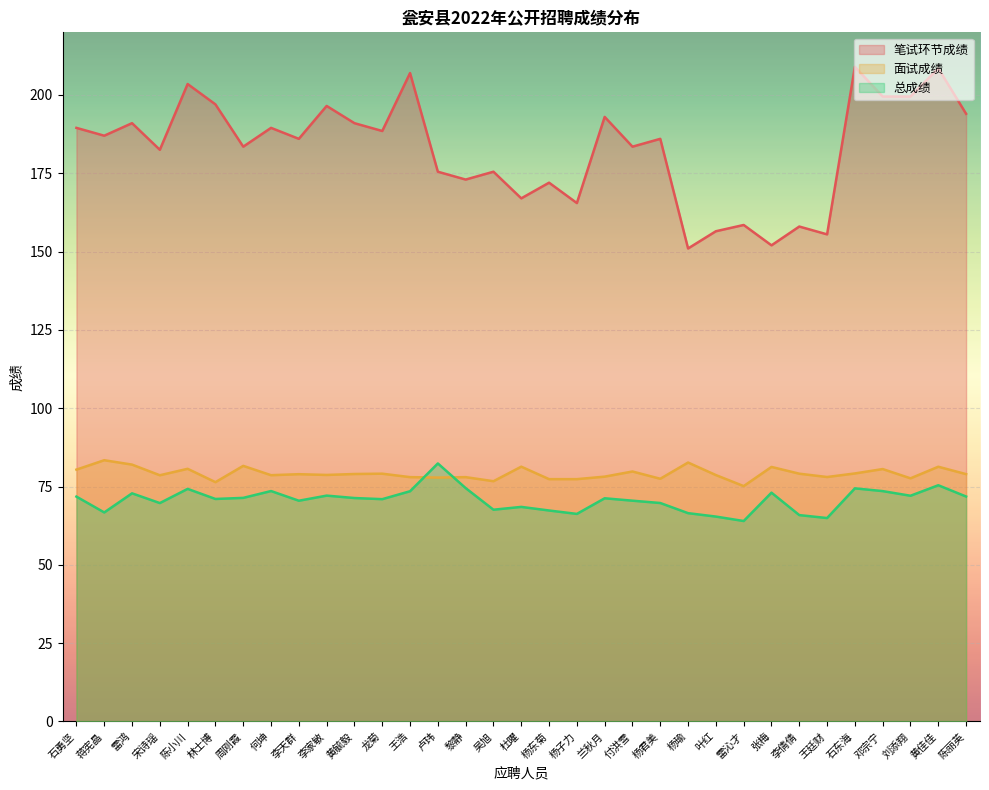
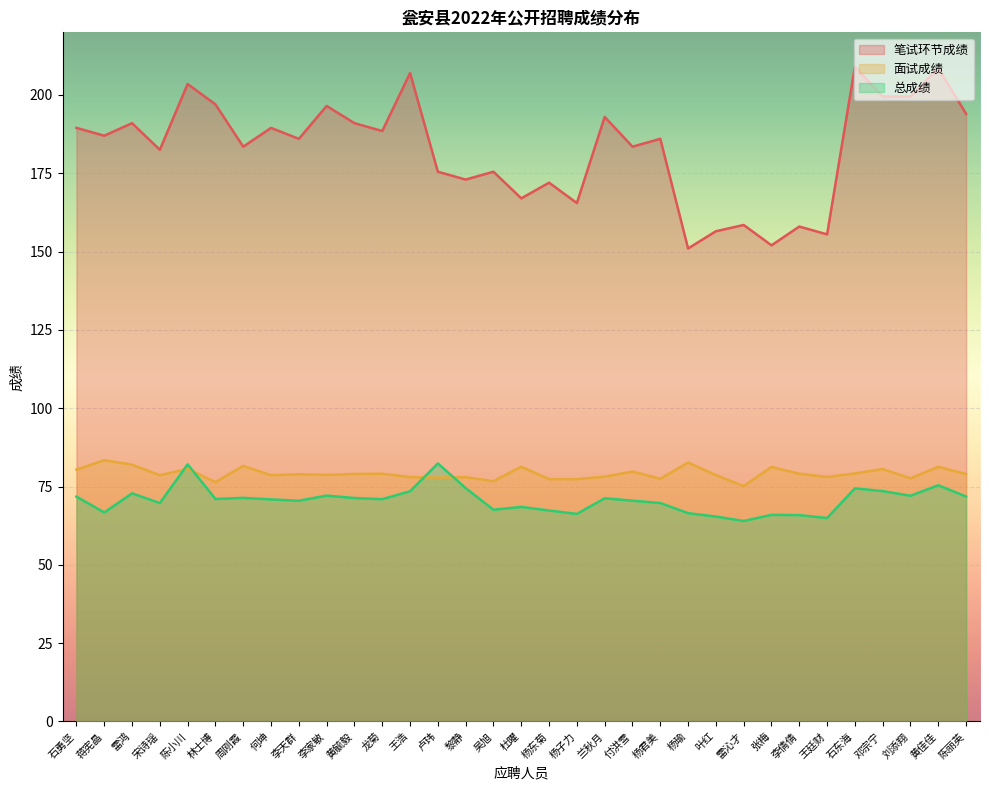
总成绩, 陈小川: 74 -> 82
总成绩, 何坤: 74 -> 71
总成绩, 张梅: 73 -> 66
